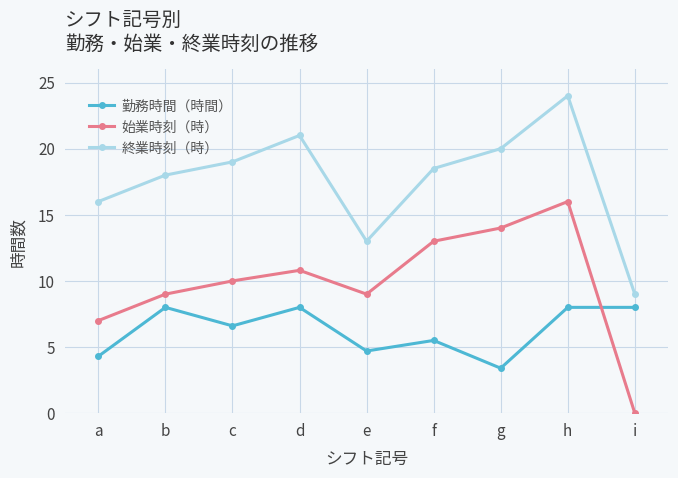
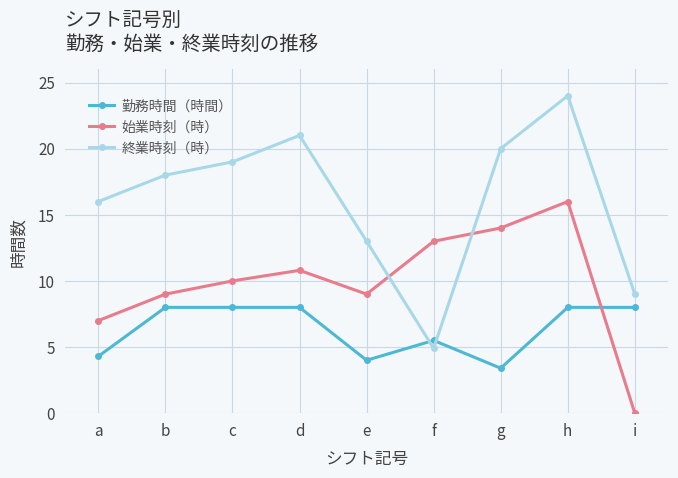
勤務時間（時間）, c: 6.6 -> 8.0
勤務時間（時間）, e: 4.7 -> 4.0
終業時刻（時）, f: 18.5 -> 4.9
